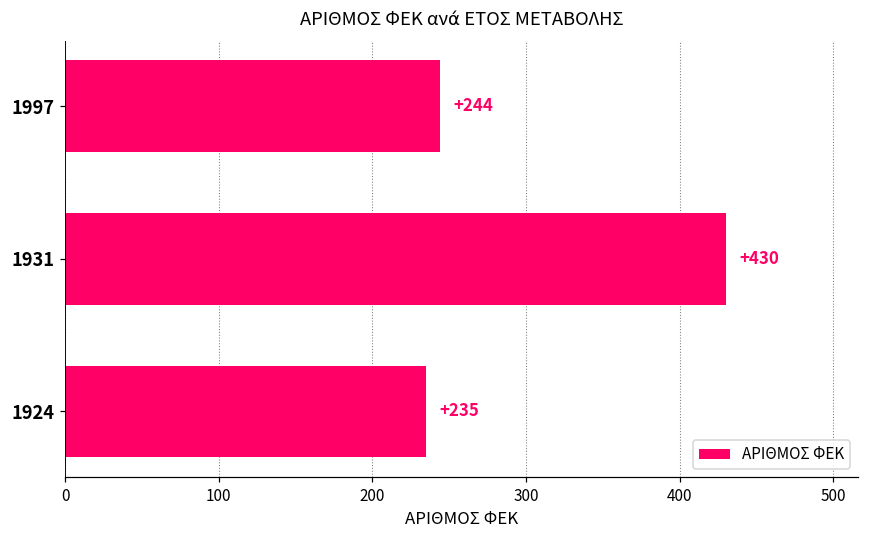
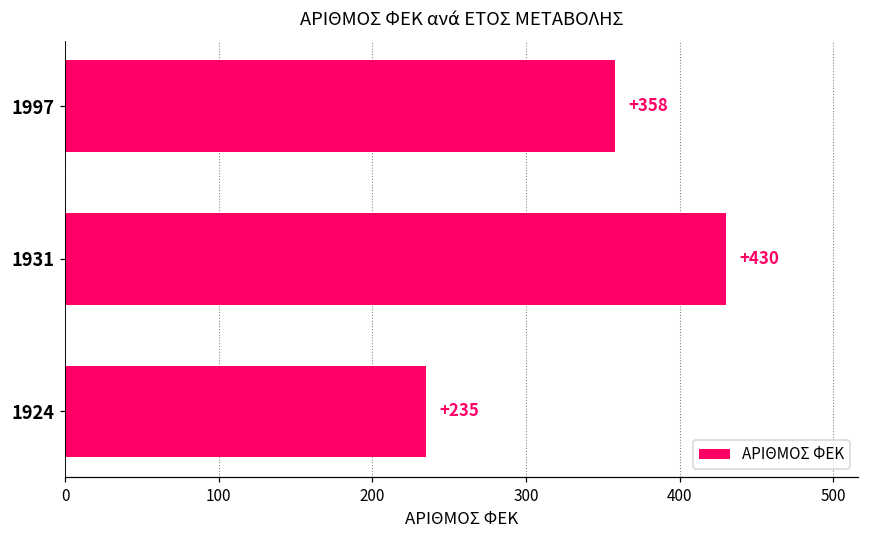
1997: +244 -> +358
